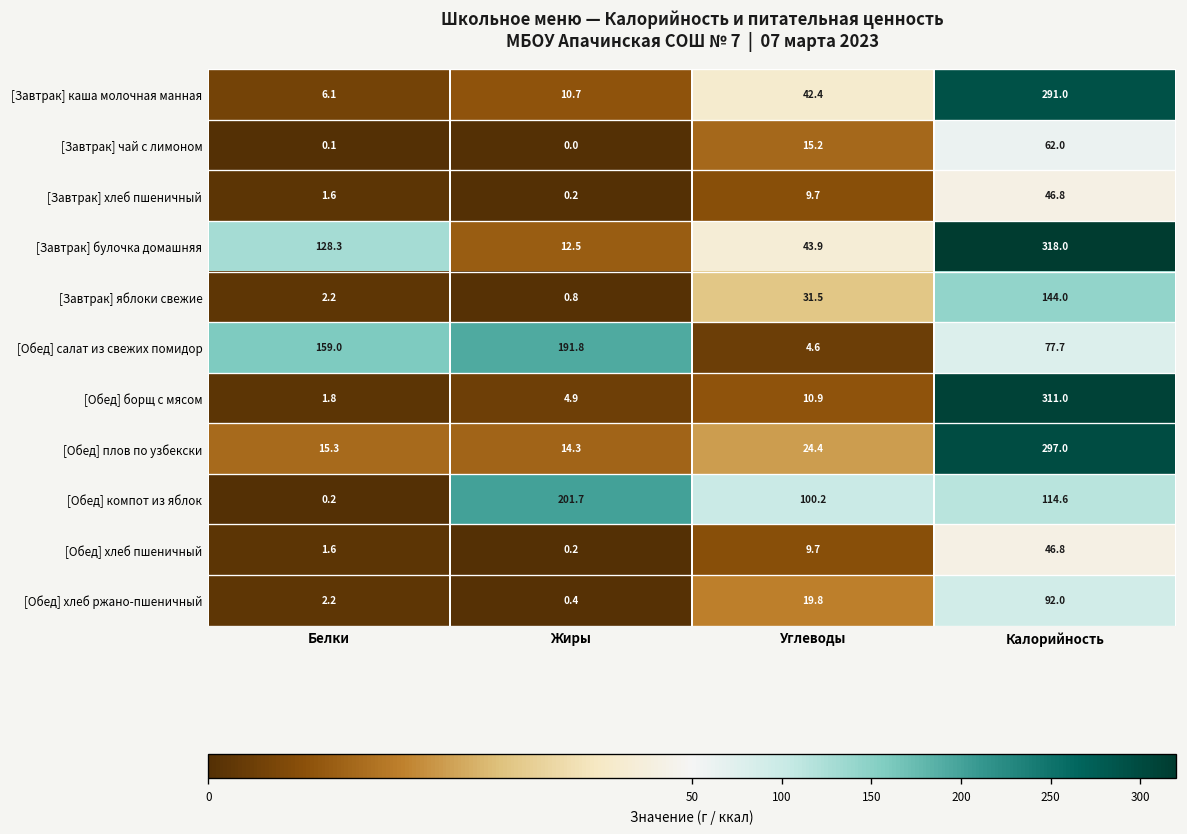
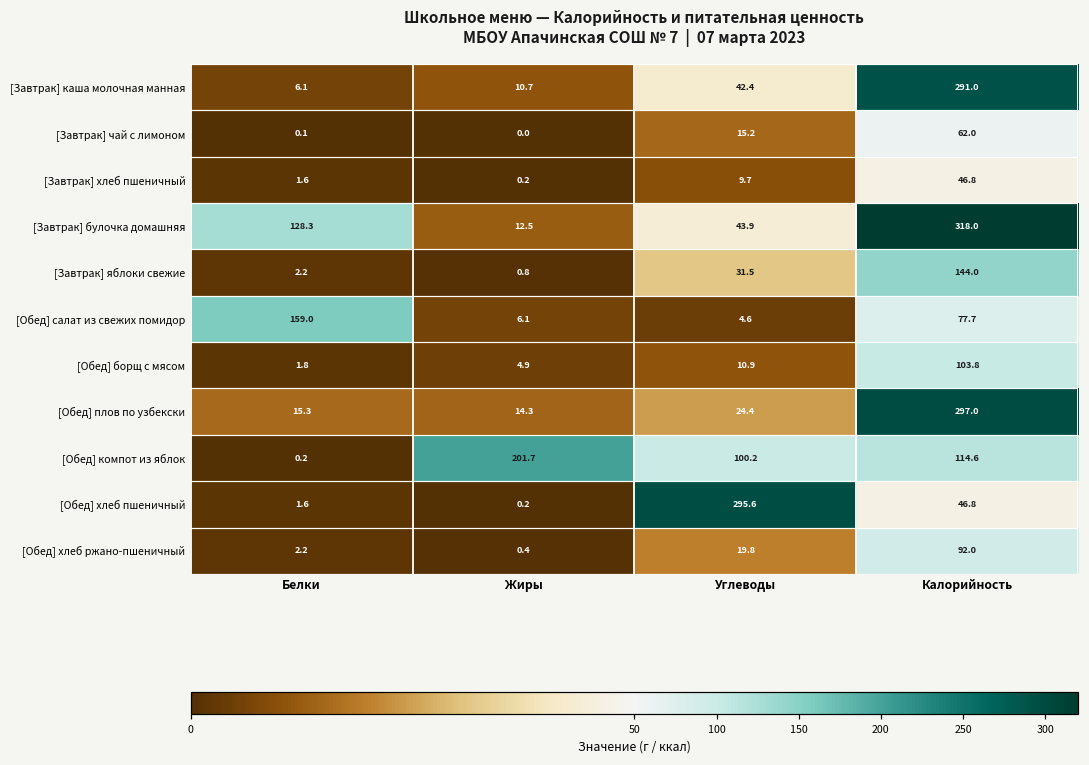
[Обед] салат из свежих помидор, Жиры: 191.8 -> 6.1
[Обед] борщ с мясом, Калорийность: 311.0 -> 103.8
[Обед] хлеб пшеничный, Углеводы: 9.7 -> 295.6
